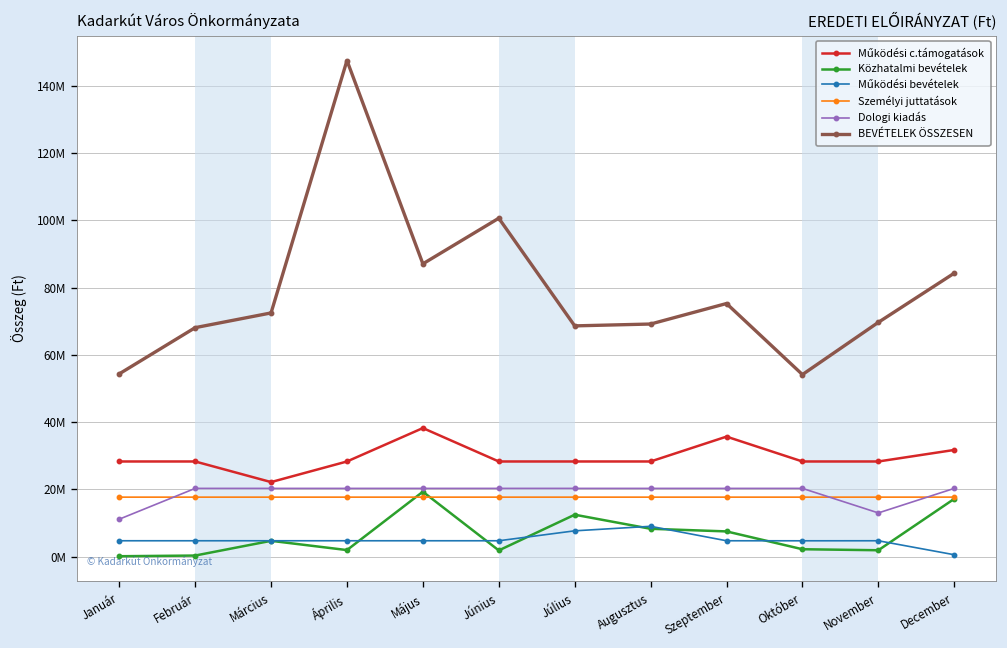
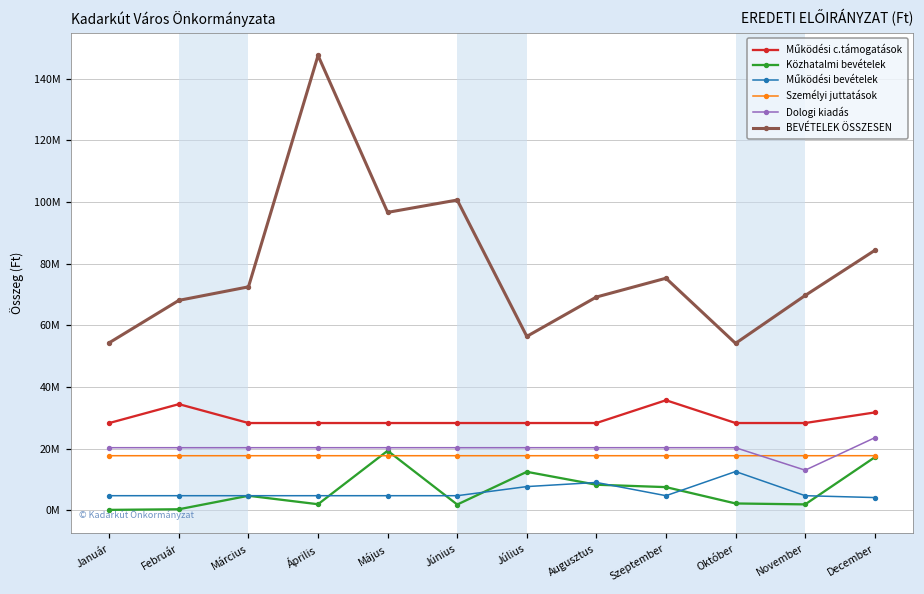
Dologi kiadás, Január: 11000000 -> 20000000
Működési c.támogatások, Február: 28000000 -> 34000000
Működési c.támogatások, Március: 22000000 -> 28000000
Működési c.támogatások, Május: 38000000 -> 28000000
BEVÉTELEK ÖSSZESEN, Május: 87000000 -> 97000000
BEVÉTELEK ÖSSZESEN, Július: 69000000 -> 56000000
Működési bevételek, Október: 5000000 -> 13000000
Működési bevételek, December: 1000000 -> 4000000
Dologi kiadás, December: 20000000 -> 24000000
